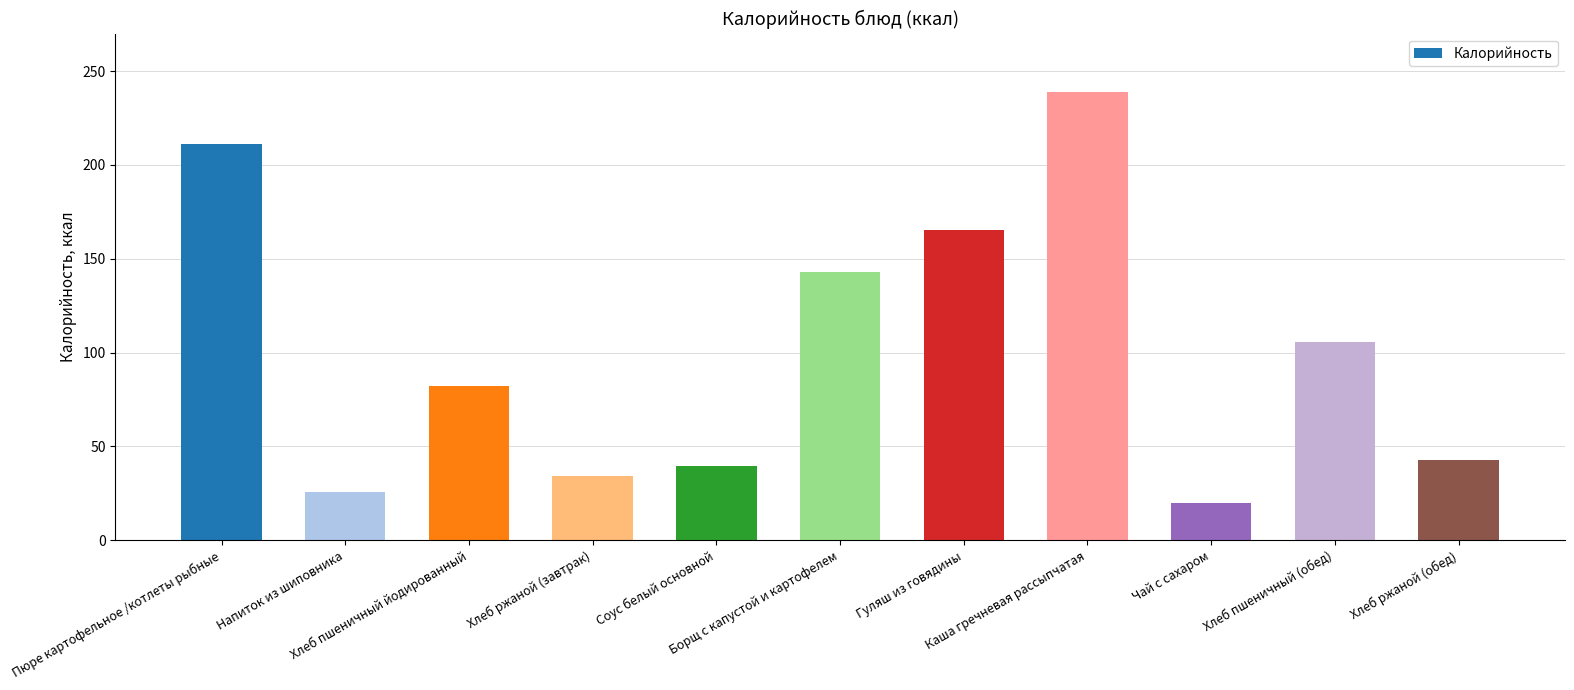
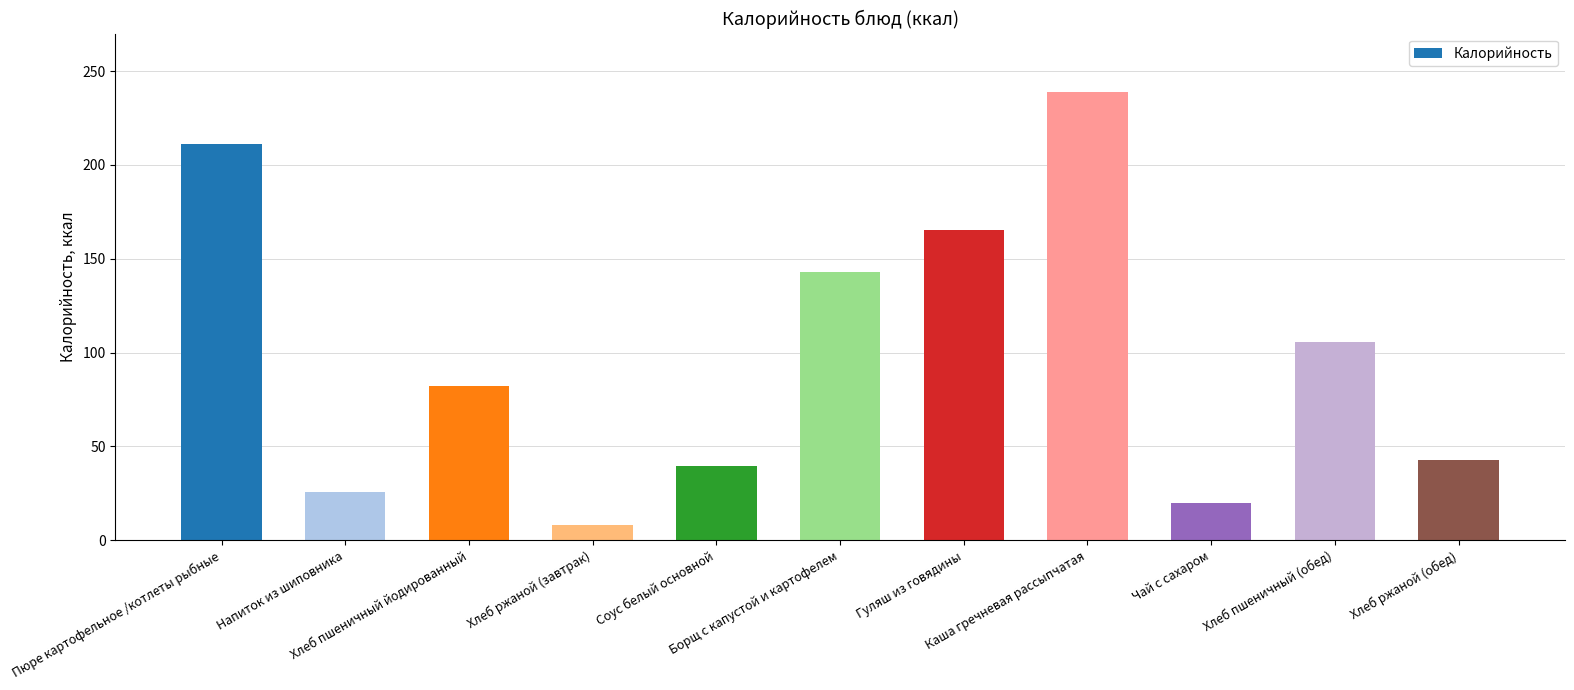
Хлеб ржаной (завтрак): 34 -> 8
